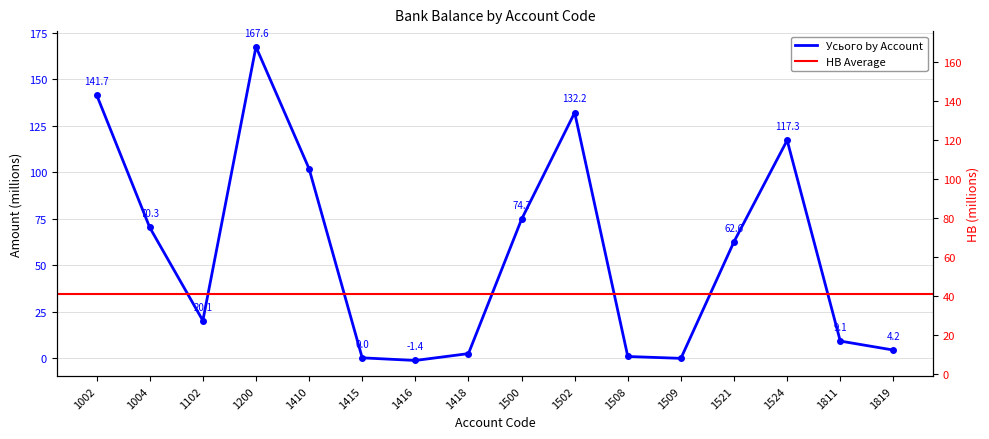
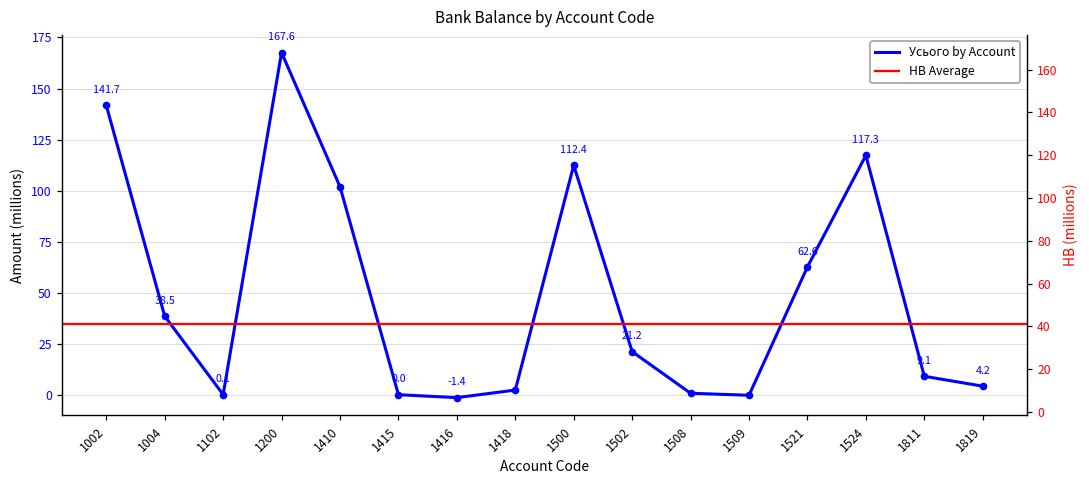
Усього by Account, 1004: 70.3 -> 38.5
Усього by Account, 1102: 20.1 -> 0.1
Усього by Account, 1500: 74.7 -> 112.4
Усього by Account, 1502: 132.2 -> 21.2
